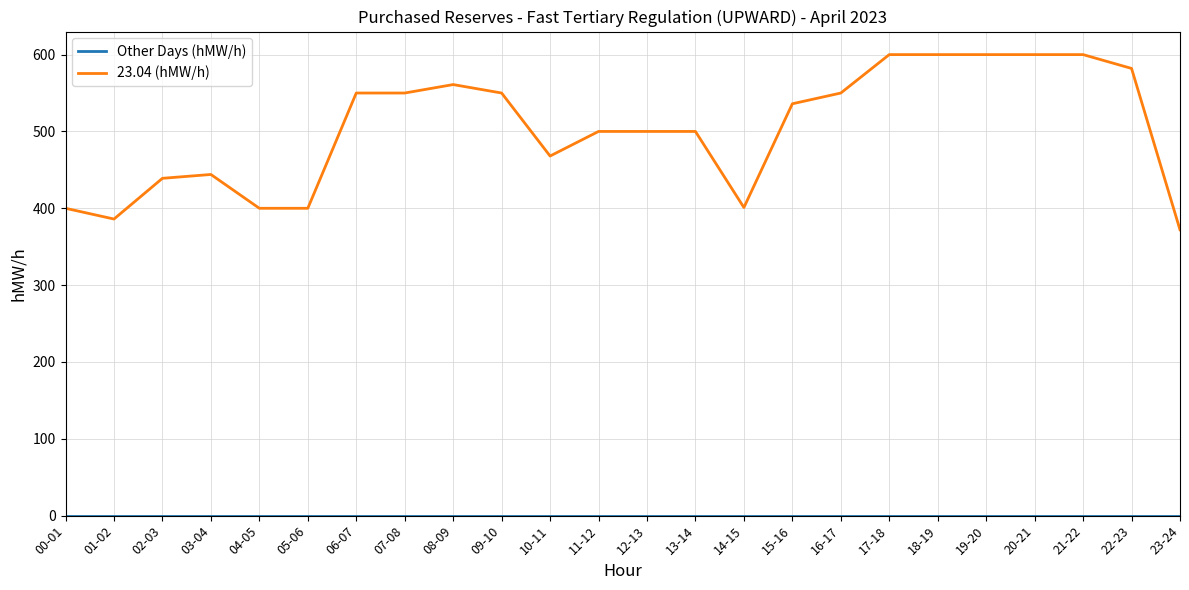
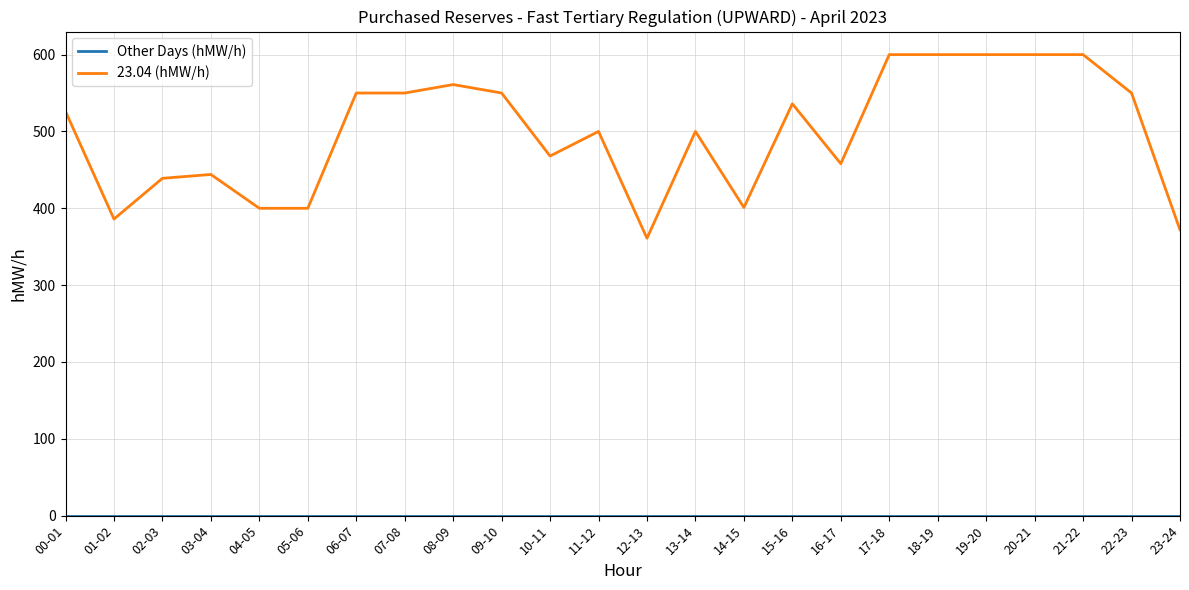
23.04 (hMW/h), 00-01: 400 -> 530
23.04 (hMW/h), 12-13: 500 -> 360
23.04 (hMW/h), 16-17: 550 -> 460
23.04 (hMW/h), 22-23: 580 -> 550
